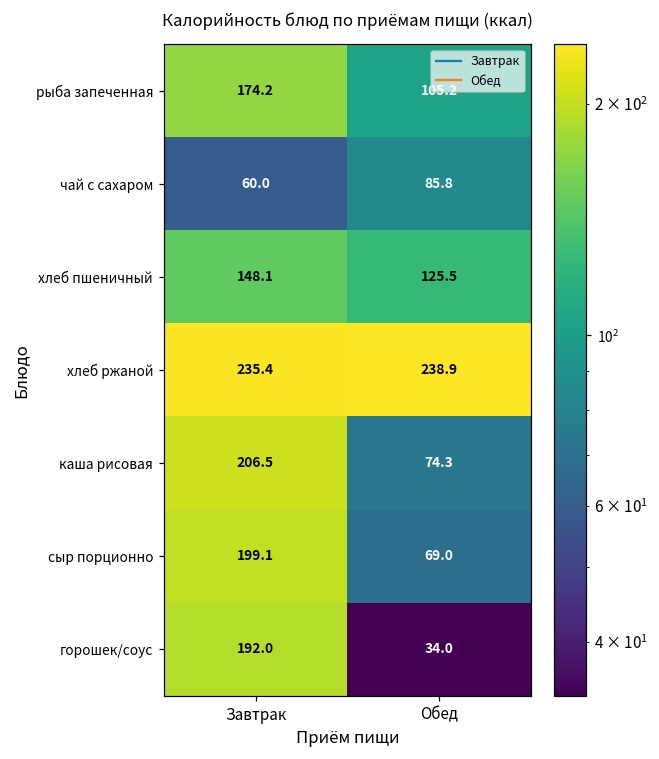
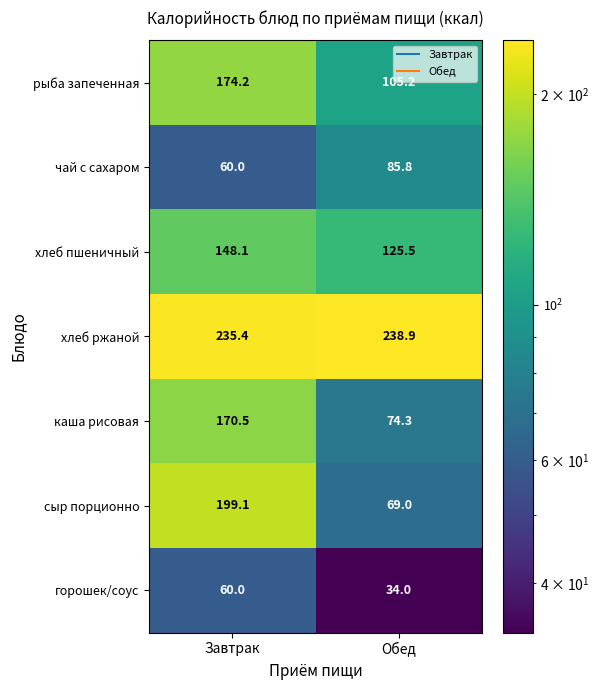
каша рисовая, Завтрак: 206.5 -> 170.5
горошек/соус, Завтрак: 192.0 -> 60.0
